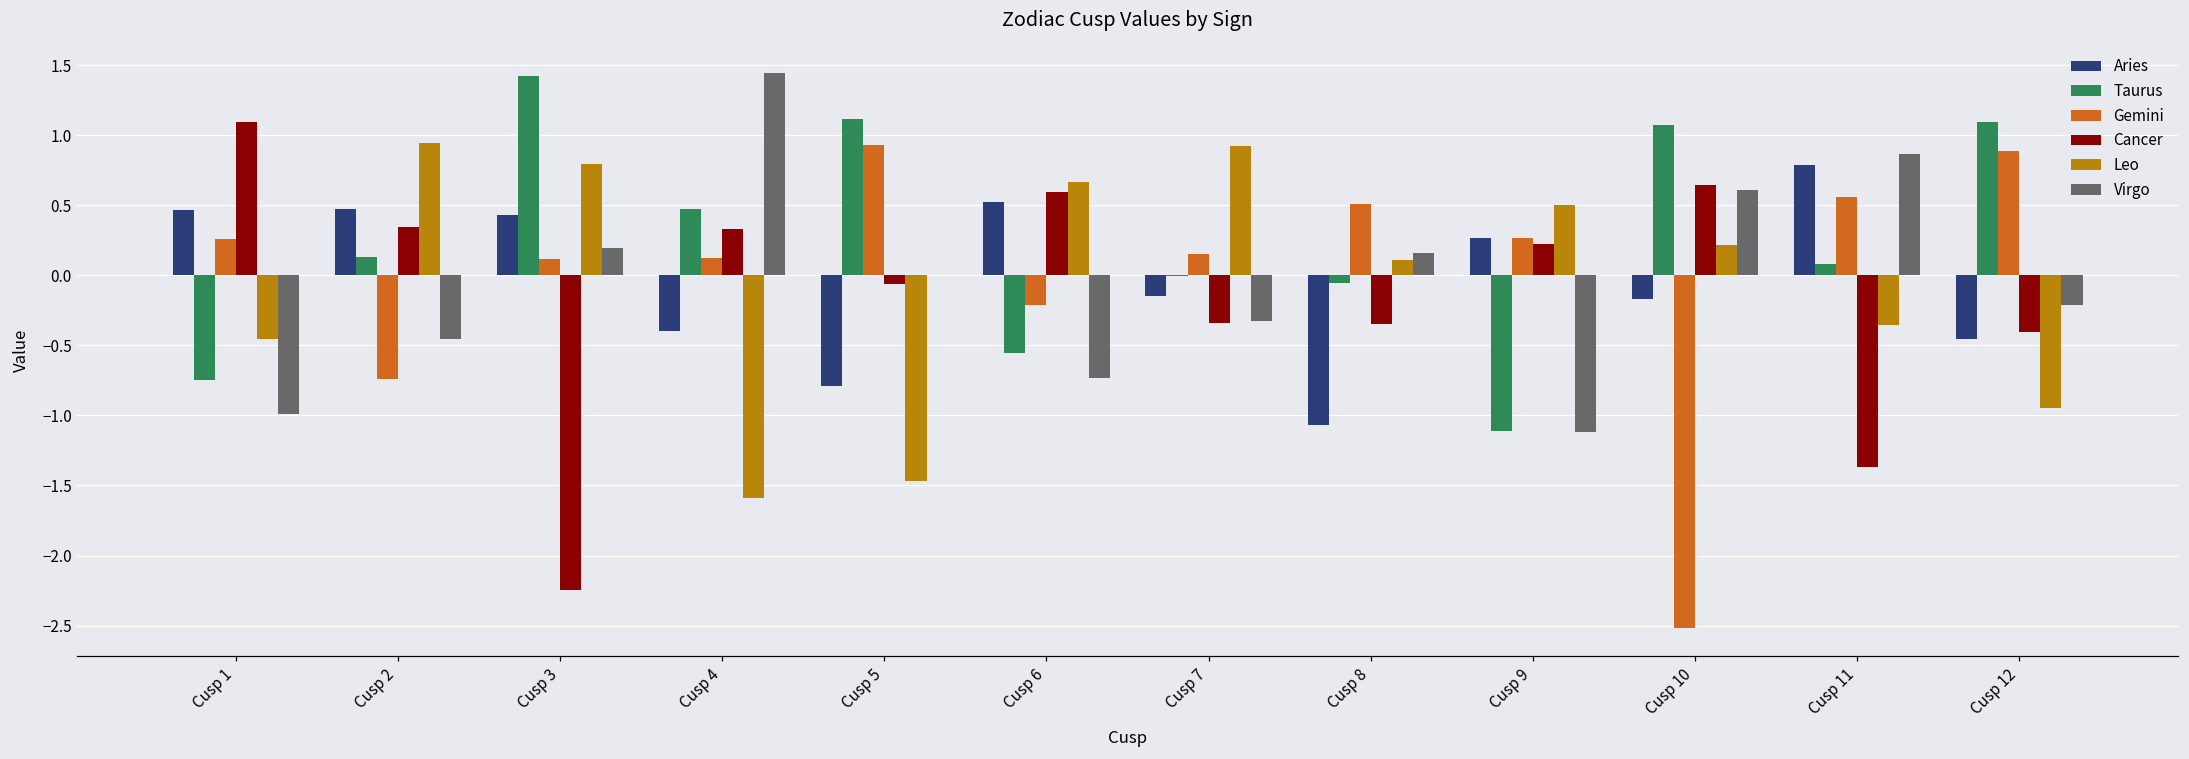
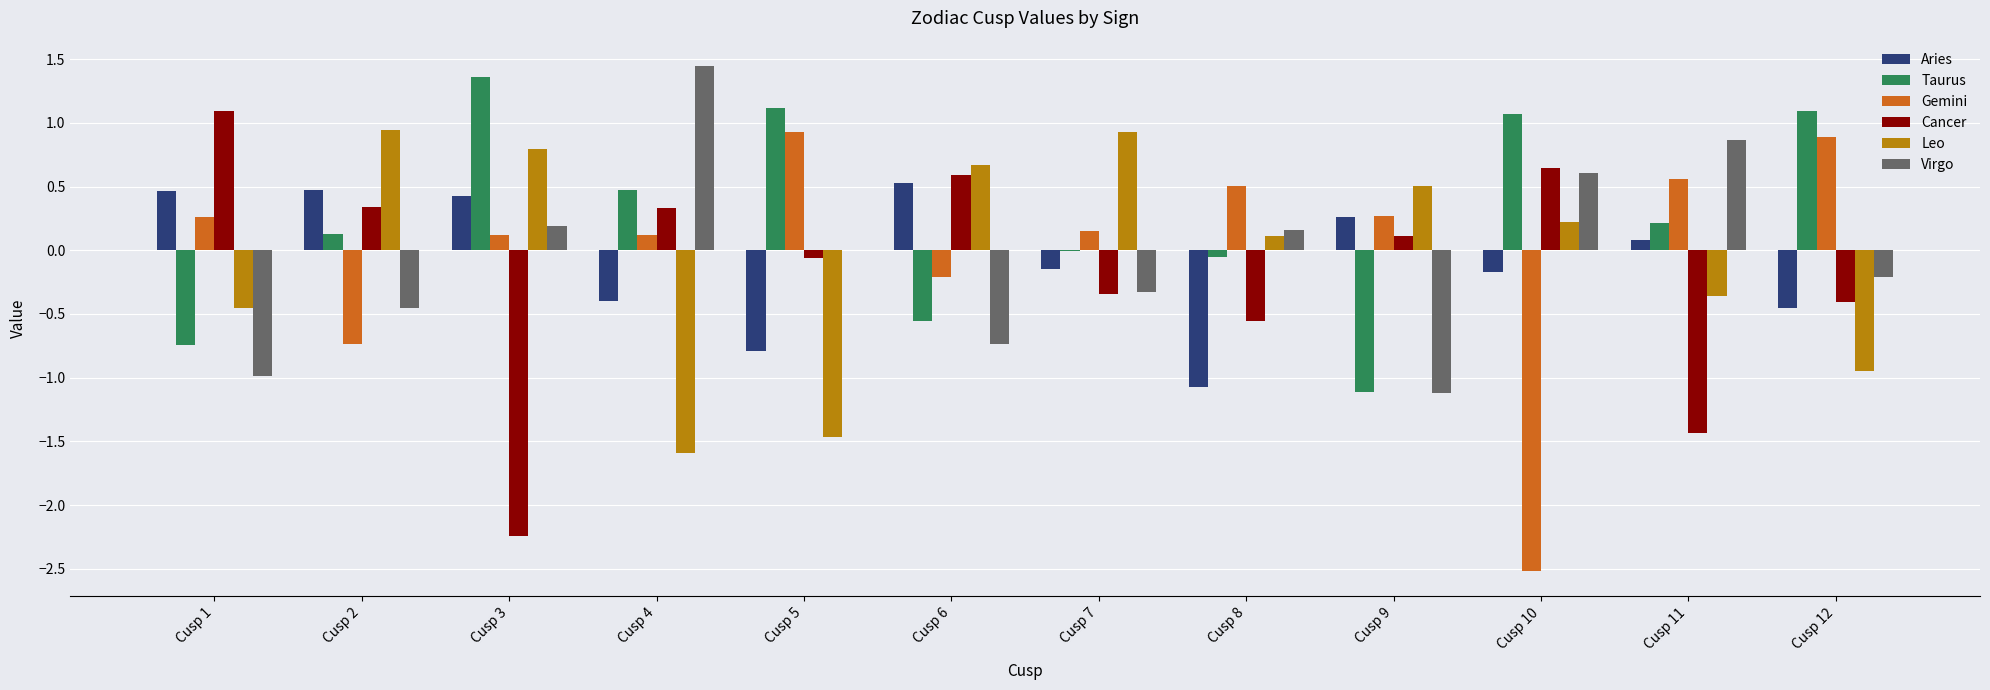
Taurus, Cusp 3: 1.43 -> 1.36
Cancer, Cusp 8: -0.35 -> -0.56
Cancer, Cusp 9: 0.22 -> 0.12
Aries, Cusp 11: 0.78 -> 0.08
Taurus, Cusp 11: 0.08 -> 0.21
Cancer, Cusp 11: -1.37 -> -1.43
